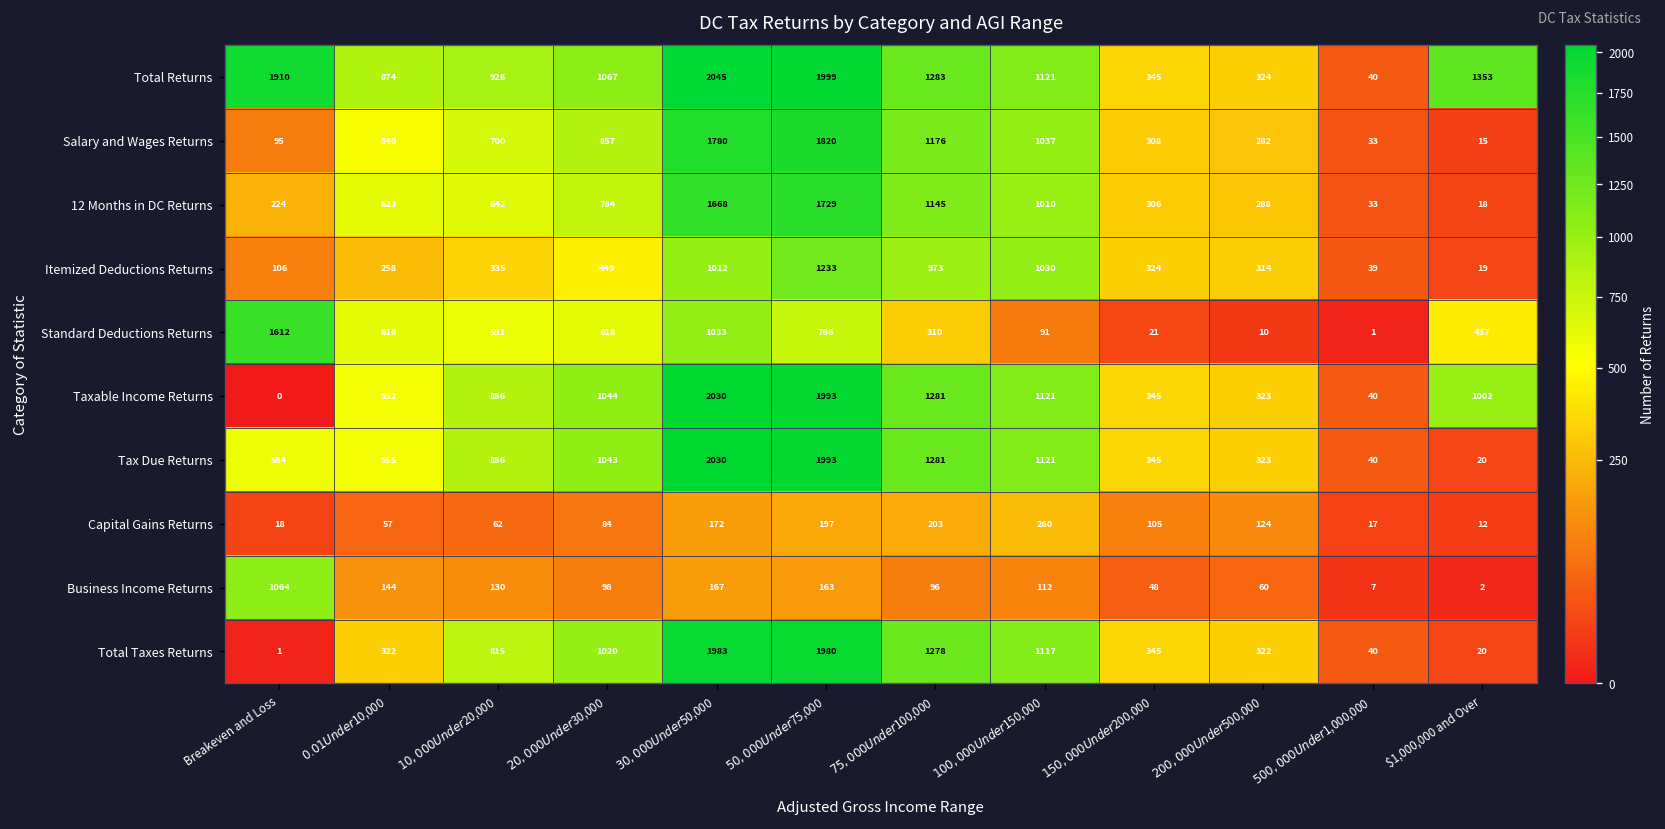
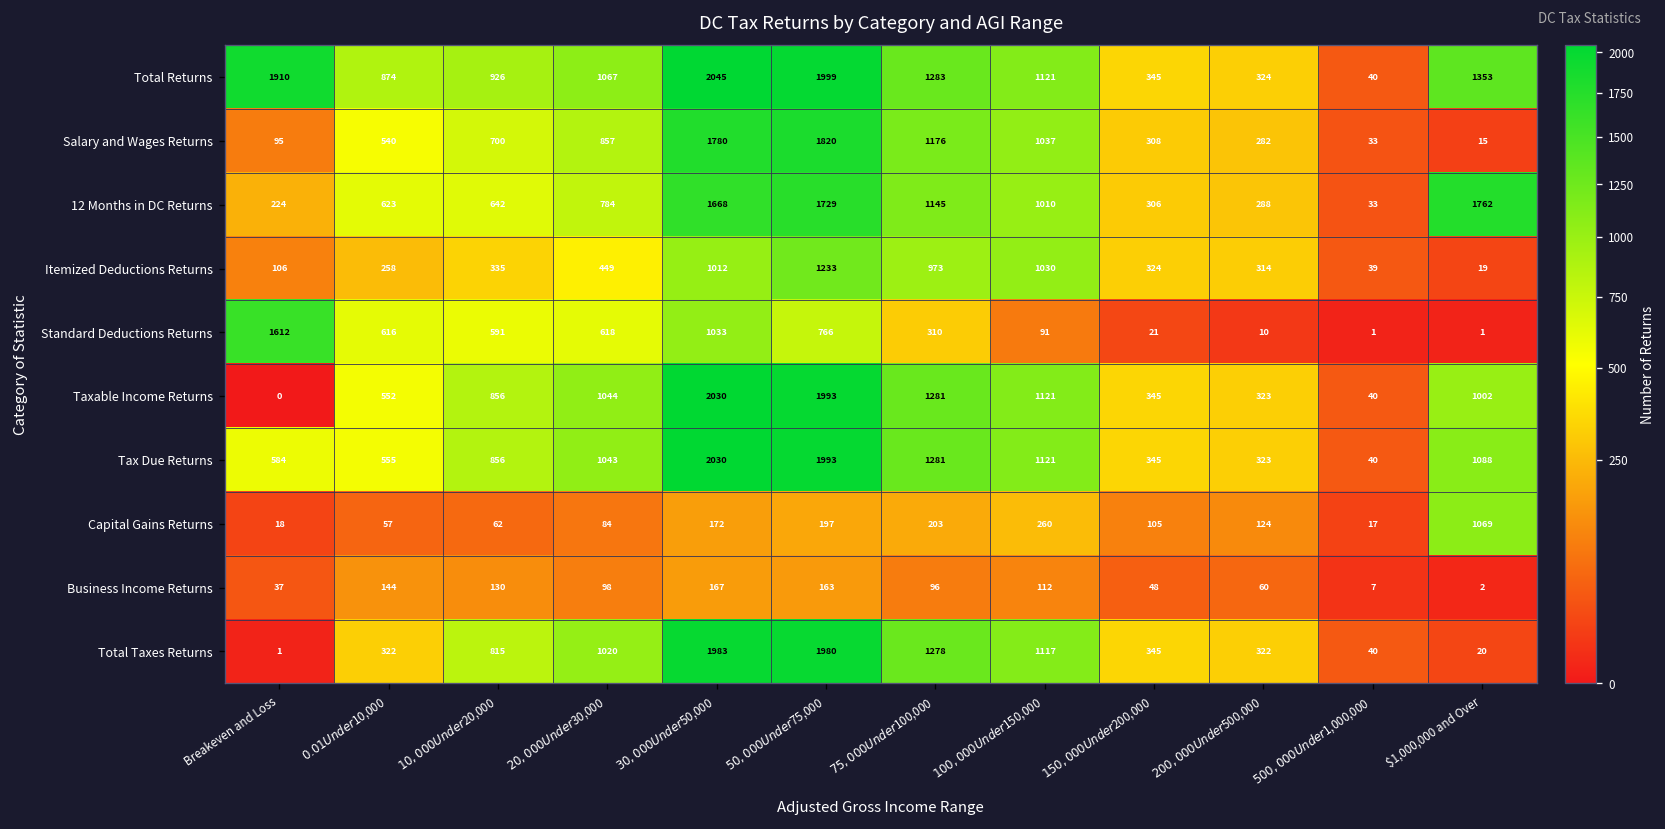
12 Months in DC Returns, $1,000,000 and Over: 18 -> 1762
Standard Deductions Returns, $1,000,000 and Over: 437 -> 1
Tax Due Returns, $1,000,000 and Over: 20 -> 1088
Capital Gains Returns, $1,000,000 and Over: 12 -> 1069
Business Income Returns, Breakeven and Loss: 1064 -> 37
